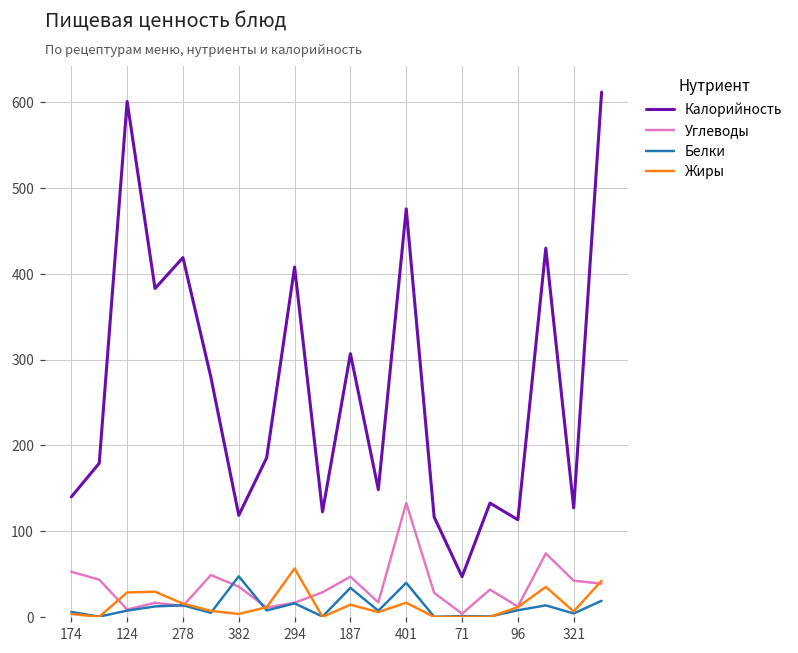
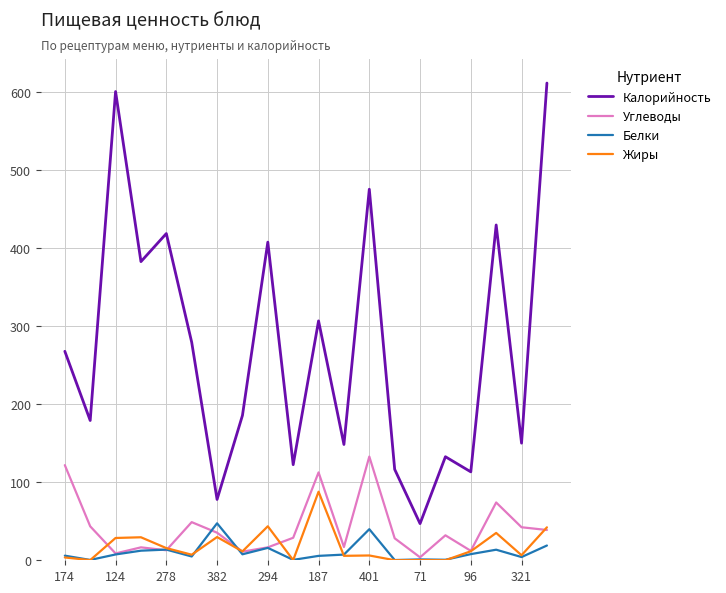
Калорийность, 174: 140 -> 270
Углеводы, 174: 50 -> 120
Калорийность, 382: 120 -> 80
Жиры, 382: 0 -> 30
Жиры, 294: 60 -> 40
Углеводы, 187: 50 -> 110
Белки, 187: 30 -> 10
Жиры, 187: 10 -> 90
Жиры, 401: 20 -> 10
Калорийность, 321: 130 -> 150
